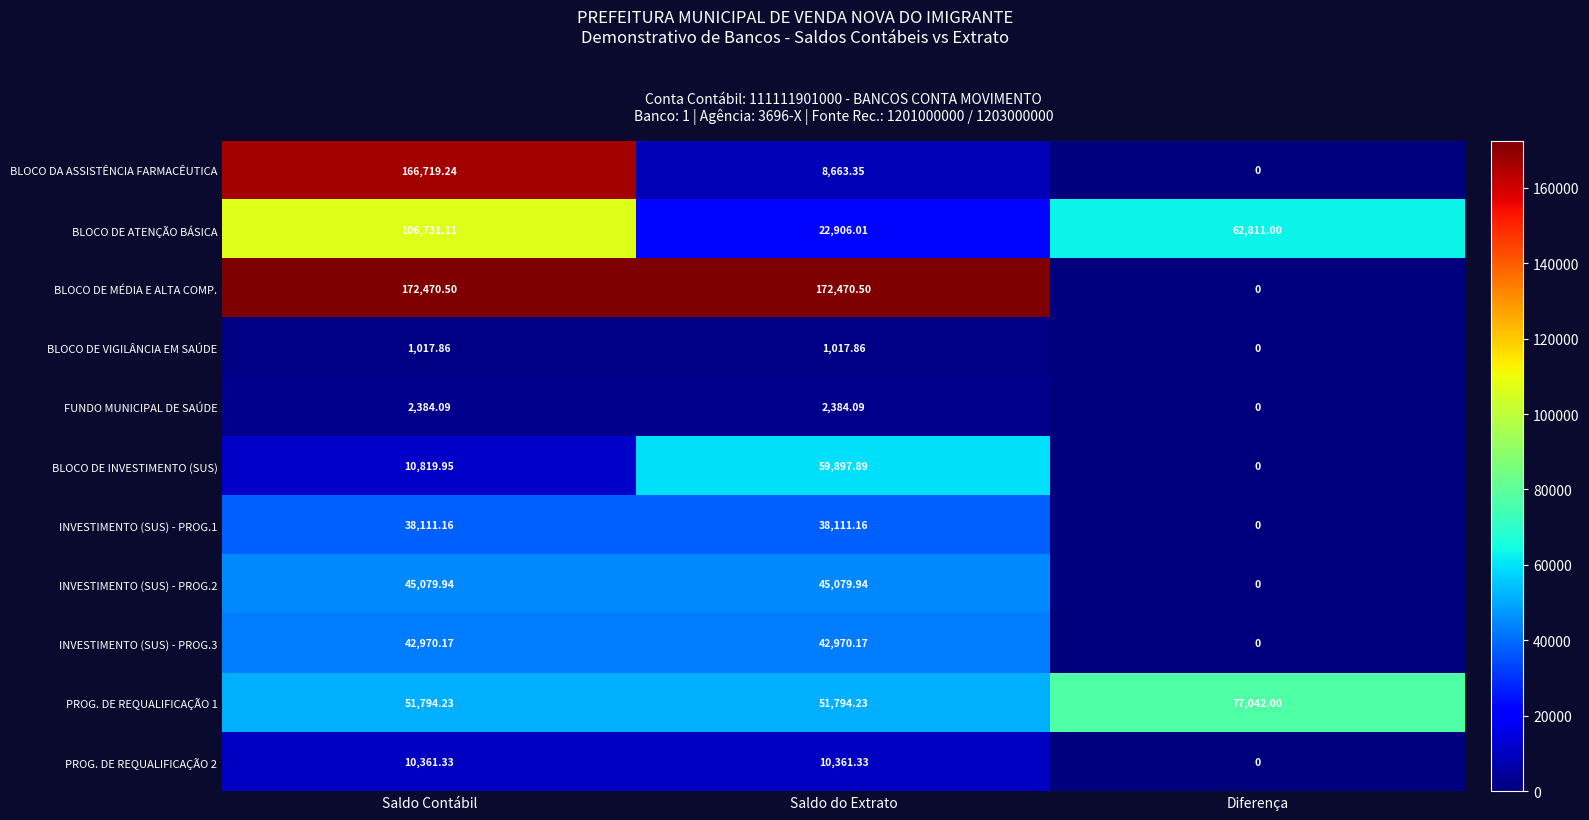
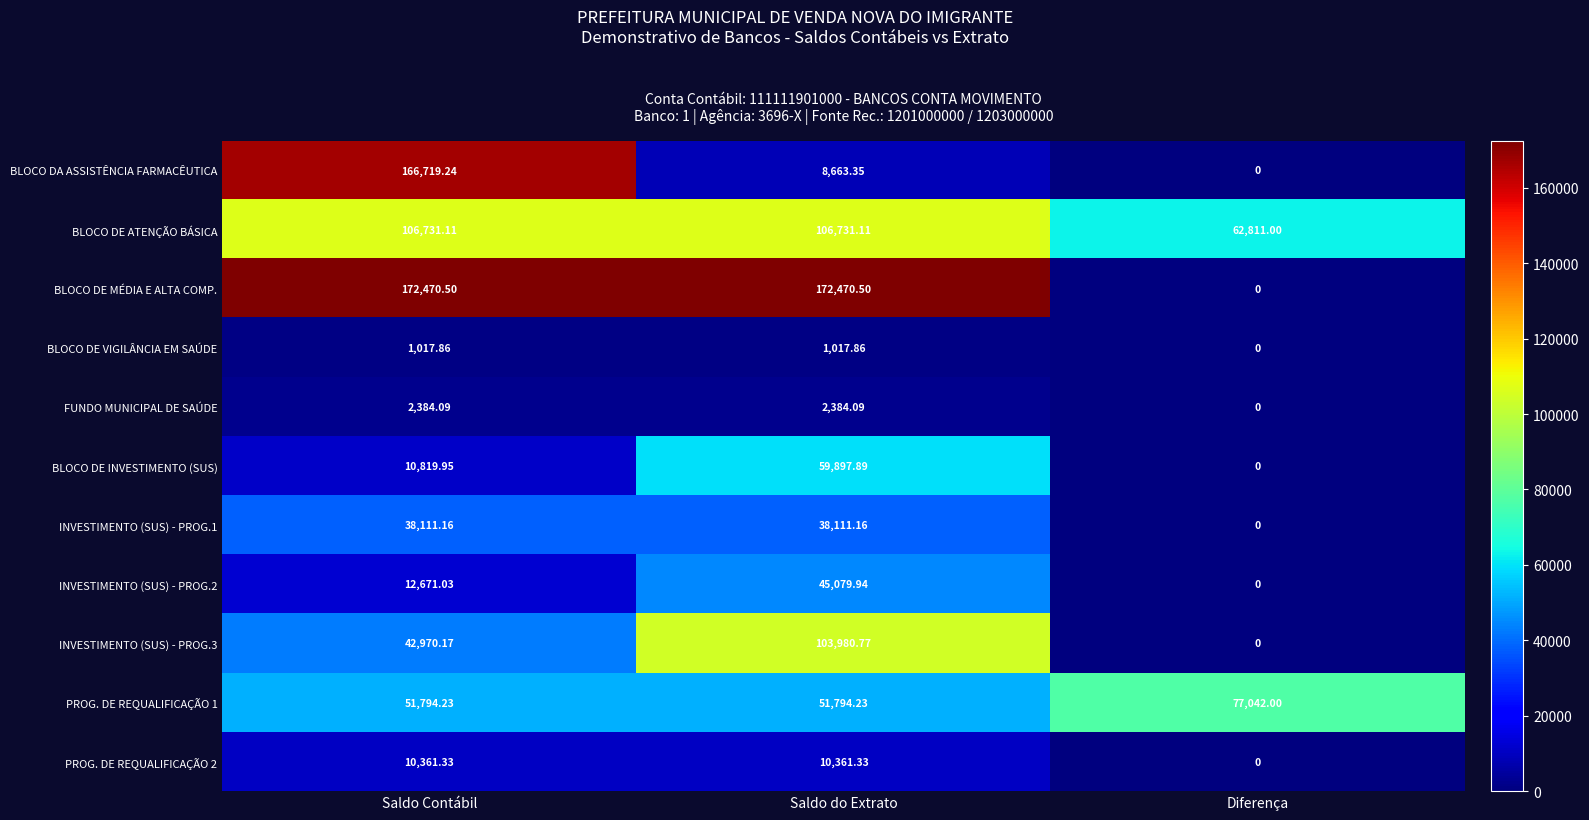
BLOCO DE ATENÇÃO BÁSICA, Saldo do Extrato: 22,906.01 -> 106,731.11
INVESTIMENTO (SUS) - PROG.2, Saldo Contábil: 45,079.94 -> 12,671.03
INVESTIMENTO (SUS) - PROG.3, Saldo do Extrato: 42,970.17 -> 103,980.77
